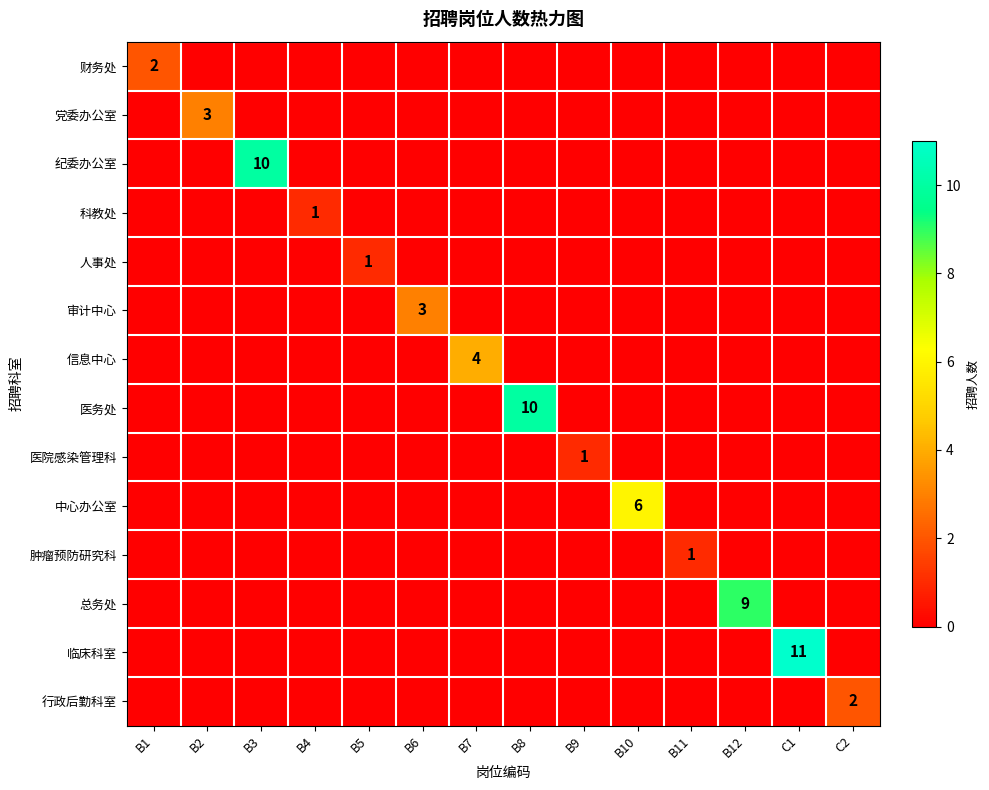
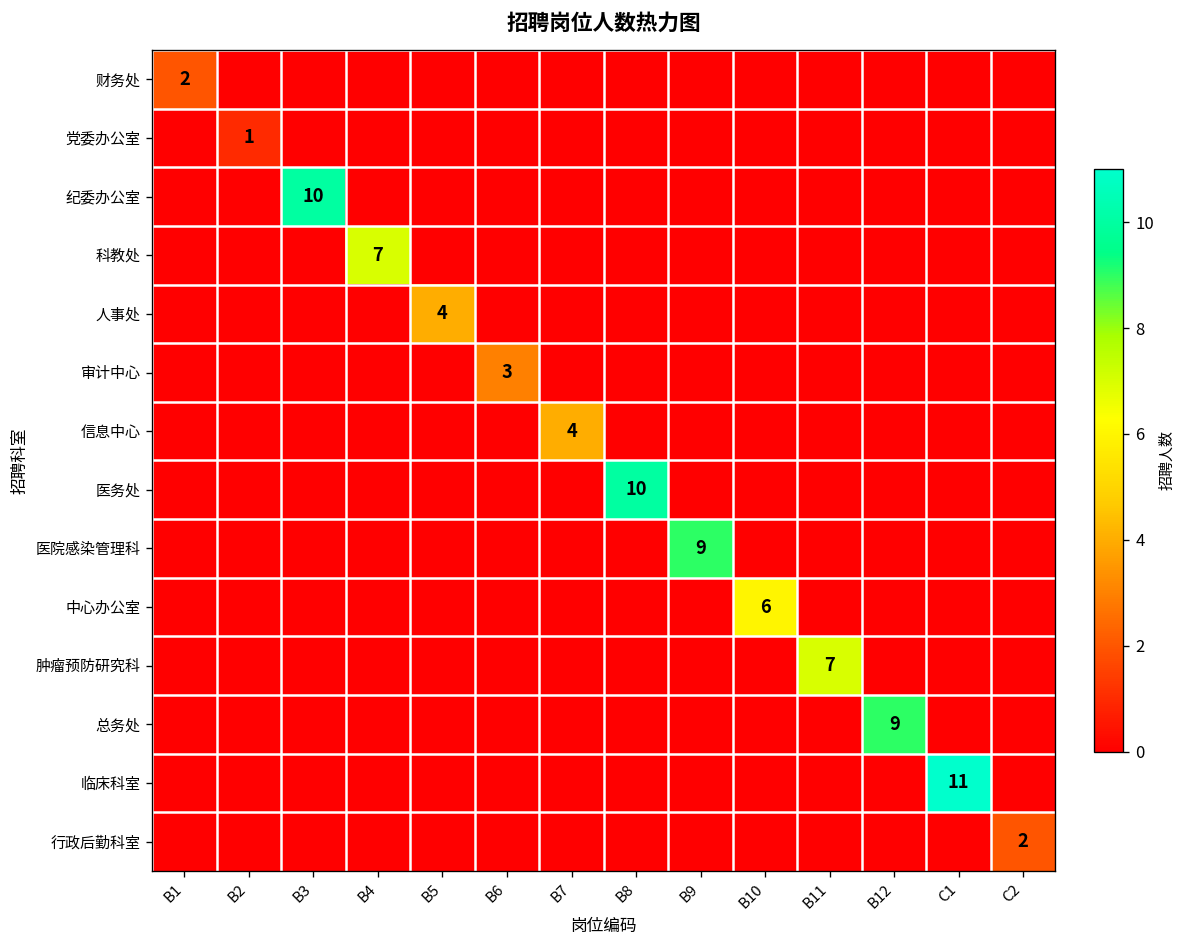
党委办公室, B2: 3 -> 1
科教处, B4: 1 -> 7
人事处, B5: 1 -> 4
医院感染管理科, B9: 1 -> 9
肿瘤预防研究科, B11: 1 -> 7
